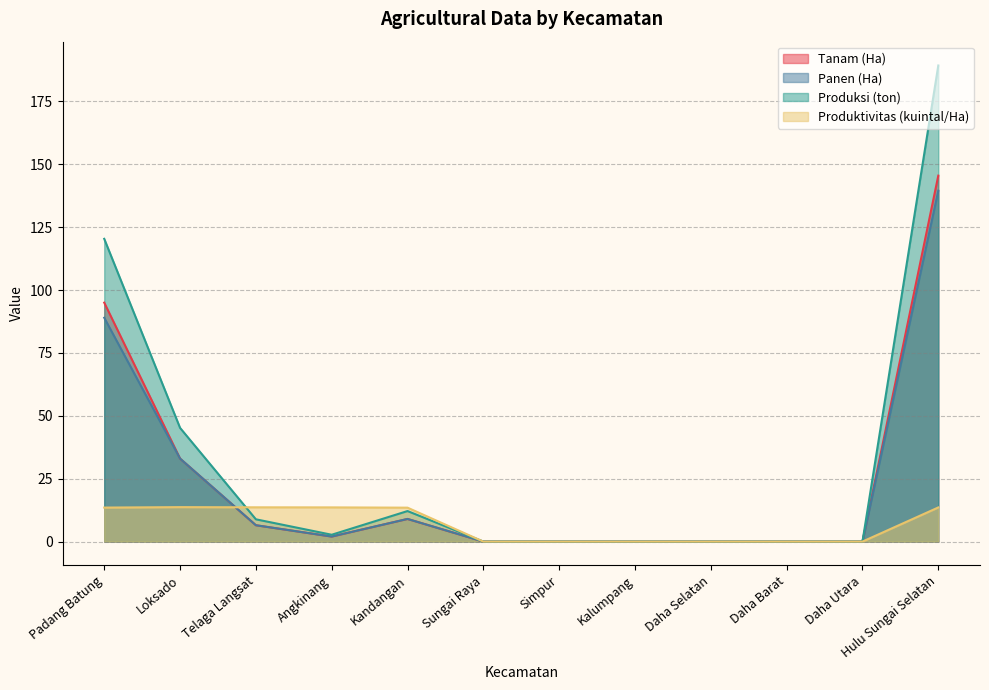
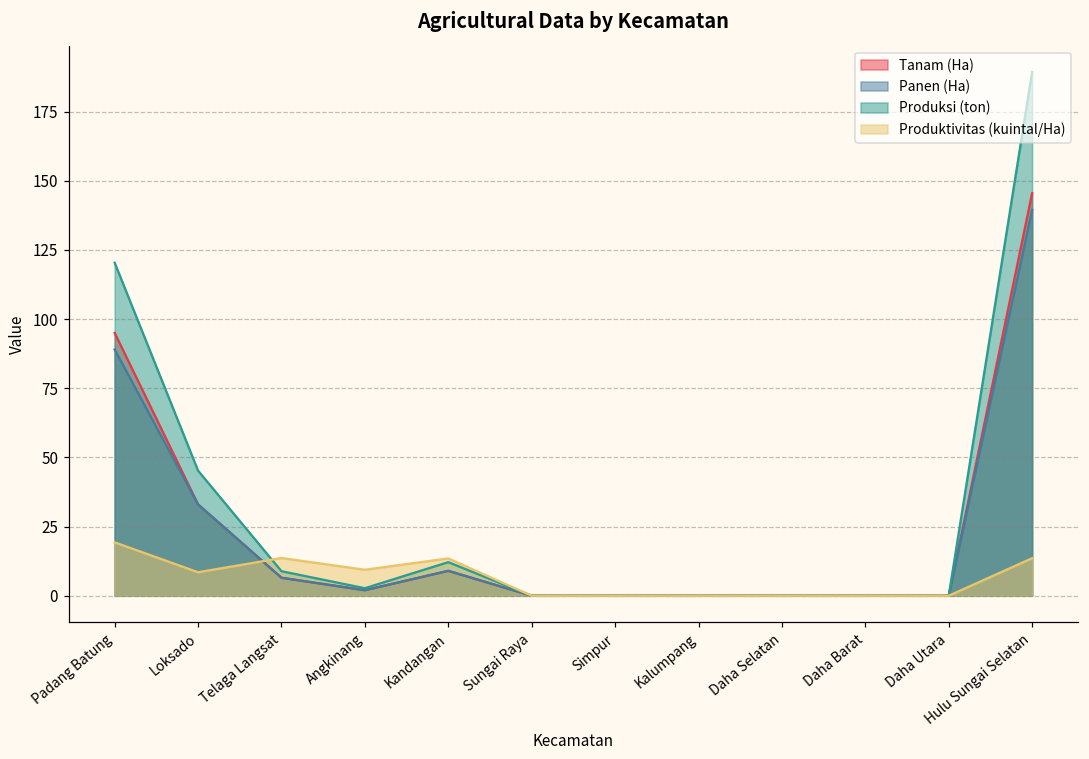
Produktivitas (kuintal/Ha), Padang Batung: 14 -> 19
Produktivitas (kuintal/Ha), Loksado: 14 -> 9
Produktivitas (kuintal/Ha), Angkinang: 14 -> 9
